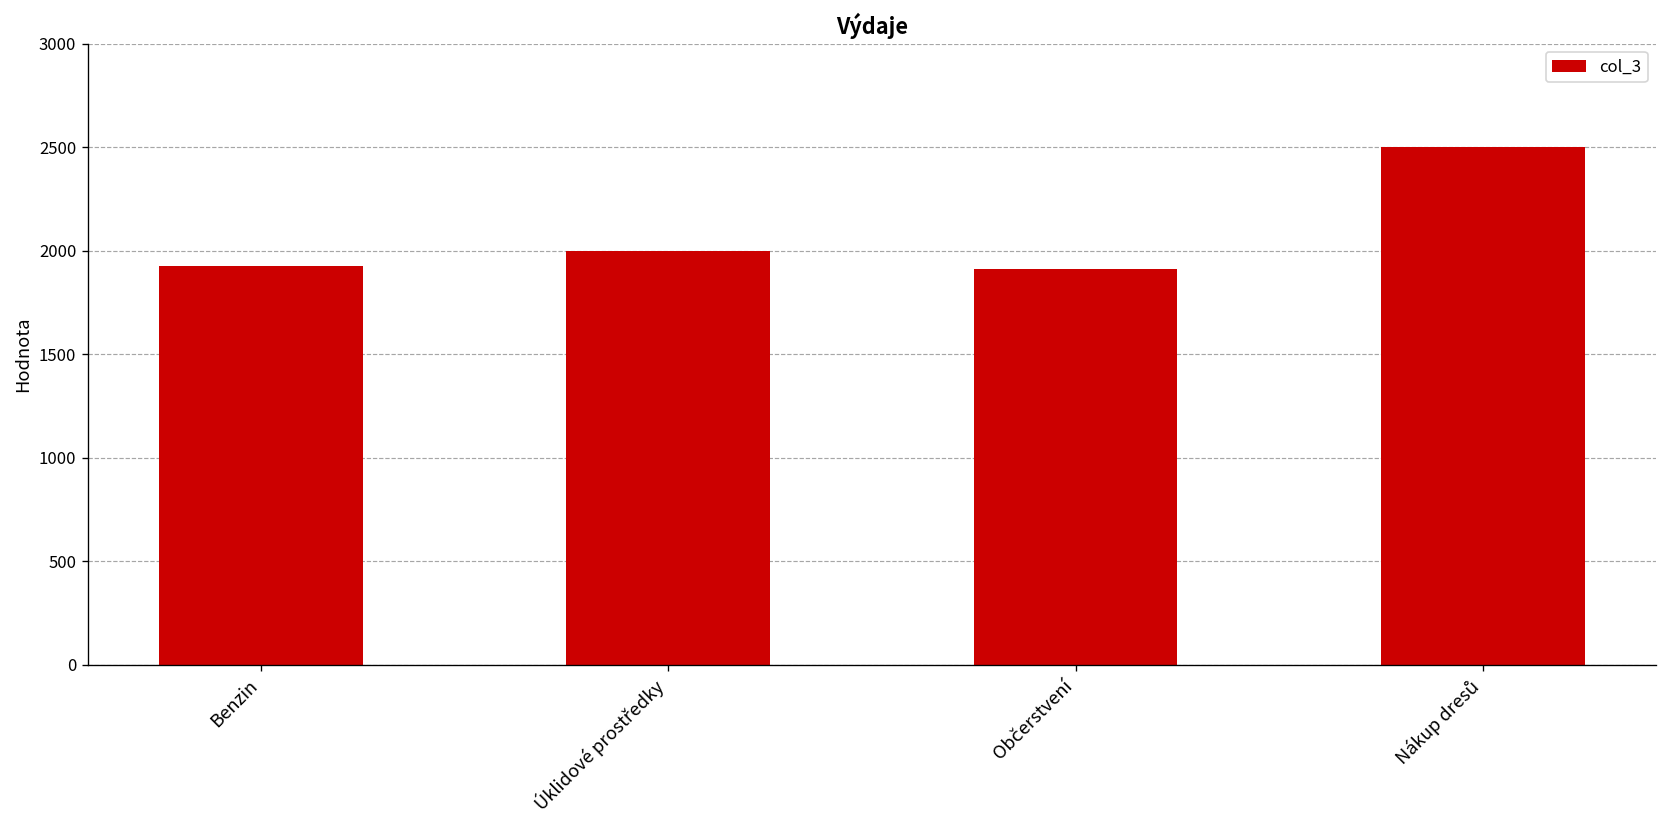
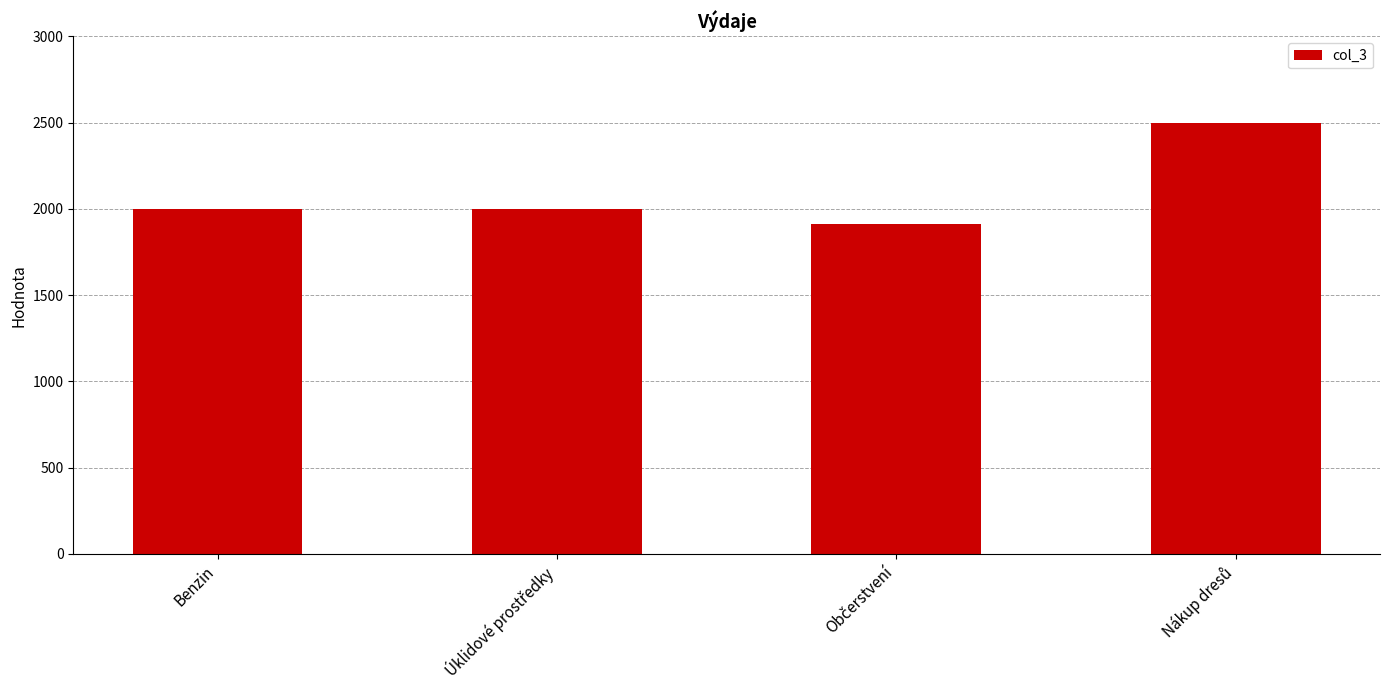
Benzin: 1920 -> 2000
